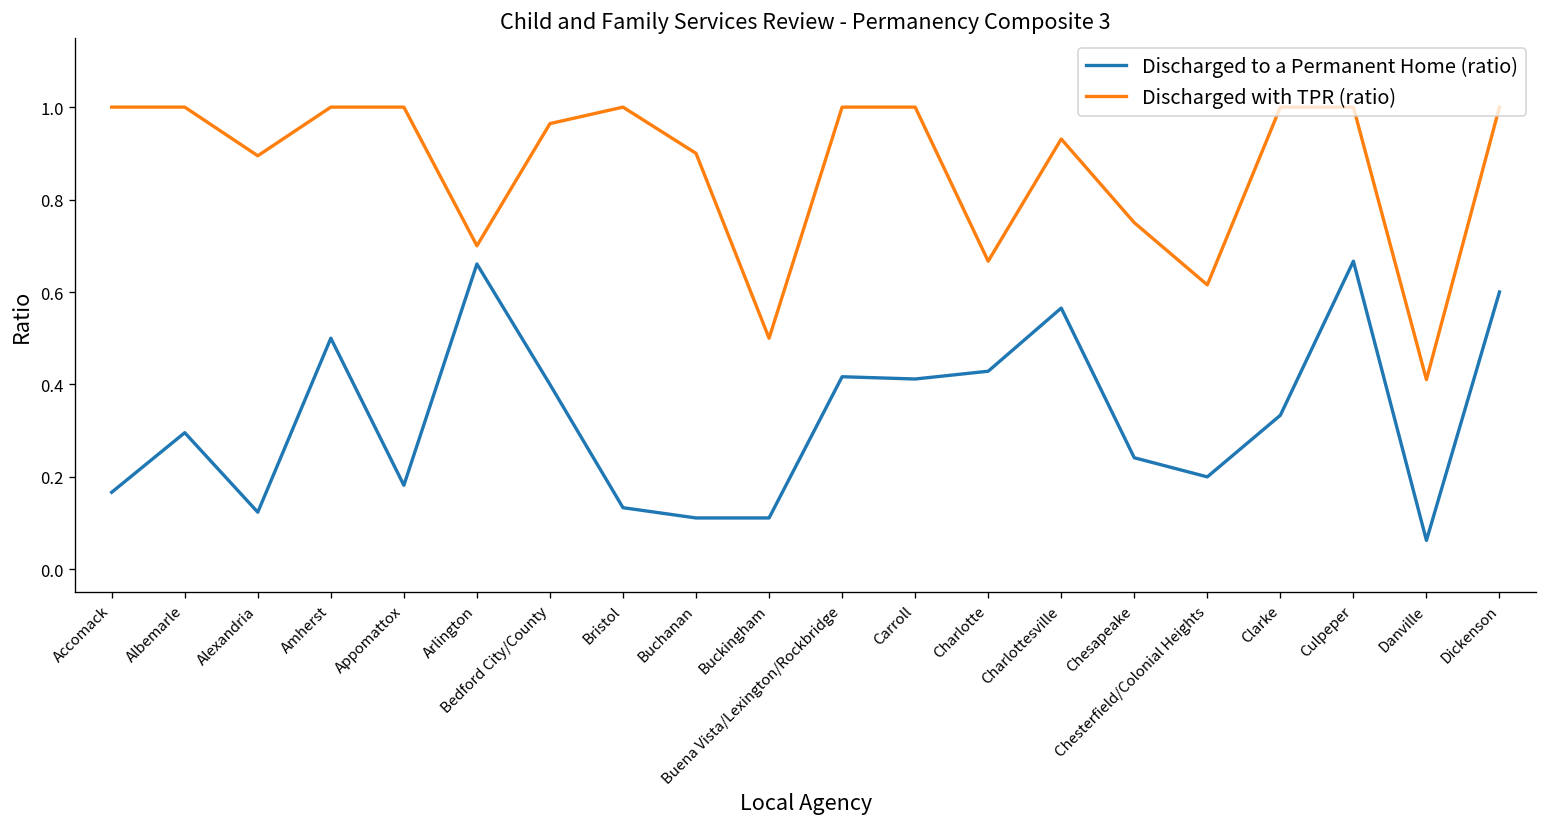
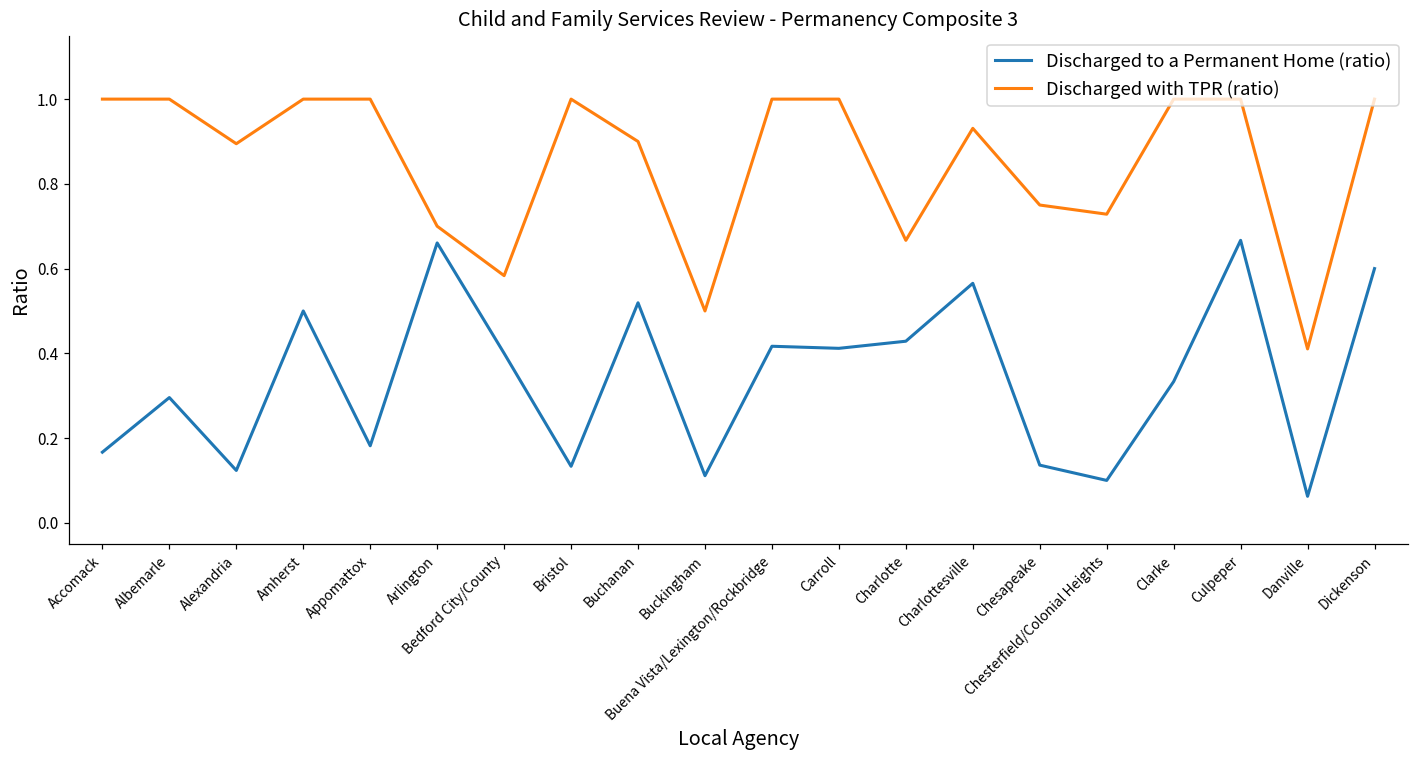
Discharged with TPR (ratio), Bedford City/County: 0.96 -> 0.58
Discharged to a Permanent Home (ratio), Buchanan: 0.11 -> 0.52
Discharged to a Permanent Home (ratio), Chesapeake: 0.24 -> 0.14
Discharged to a Permanent Home (ratio), Chesterfield/Colonial Heights: 0.2 -> 0.1
Discharged with TPR (ratio), Chesterfield/Colonial Heights: 0.62 -> 0.73
